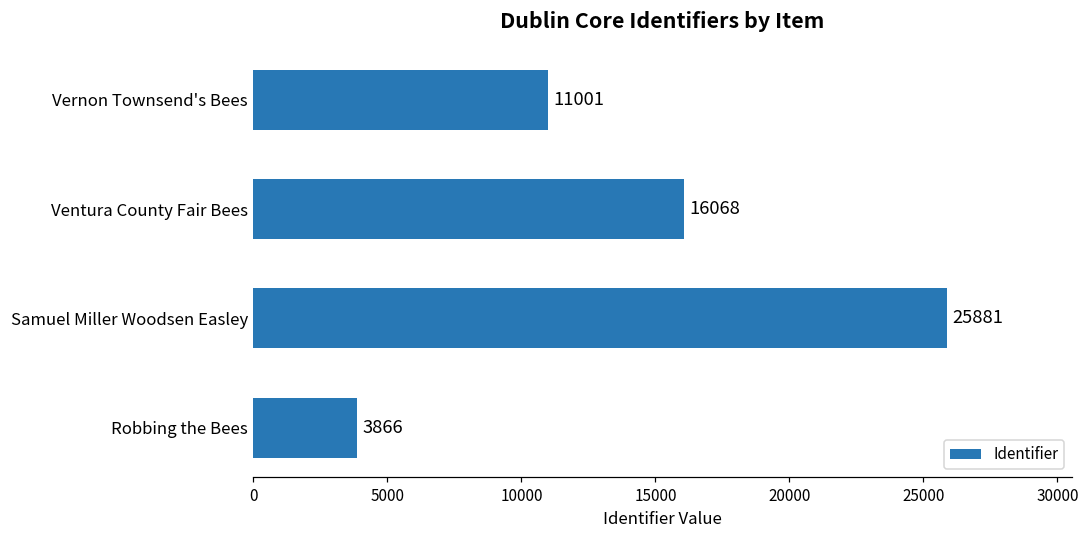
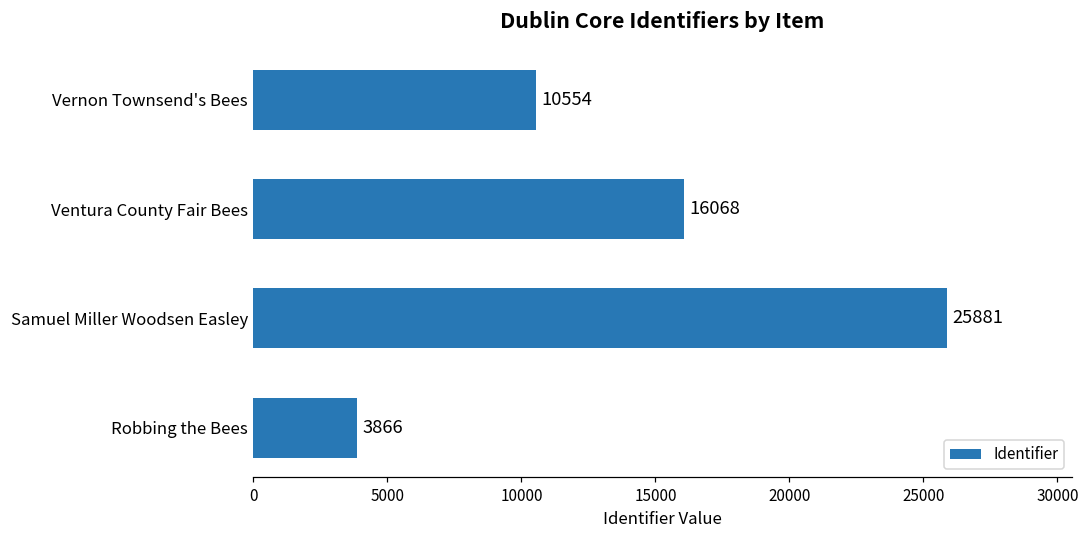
Vernon Townsend's Bees: 11001 -> 10554
